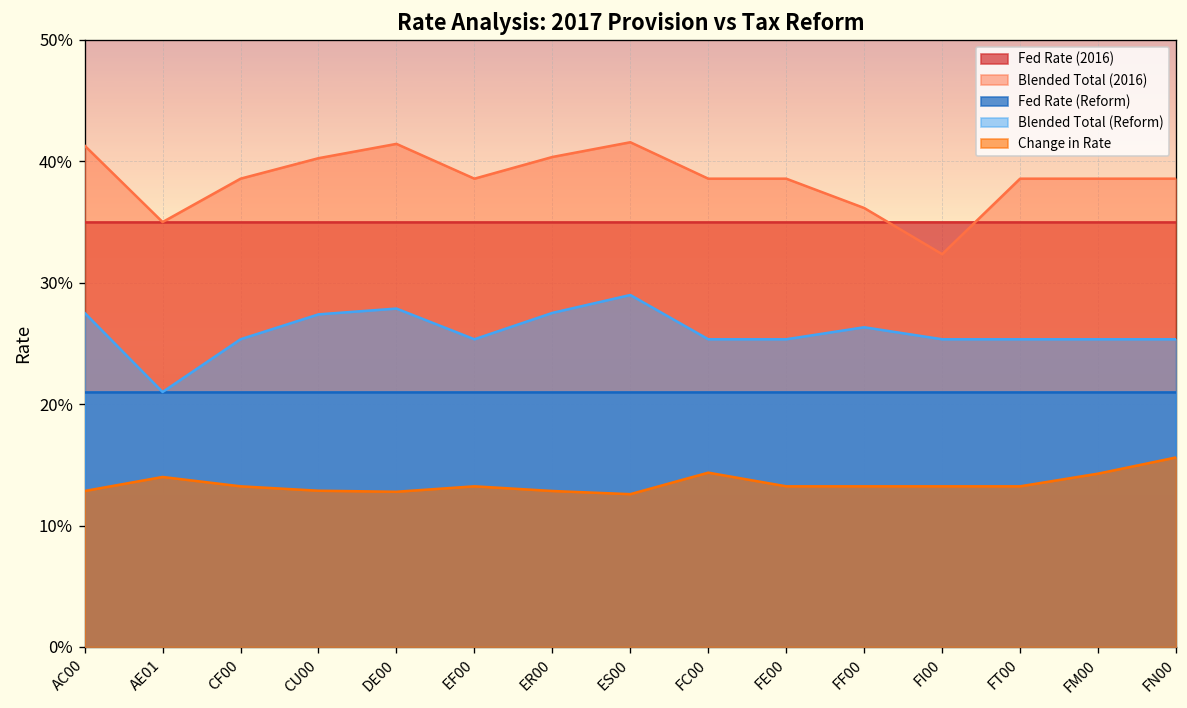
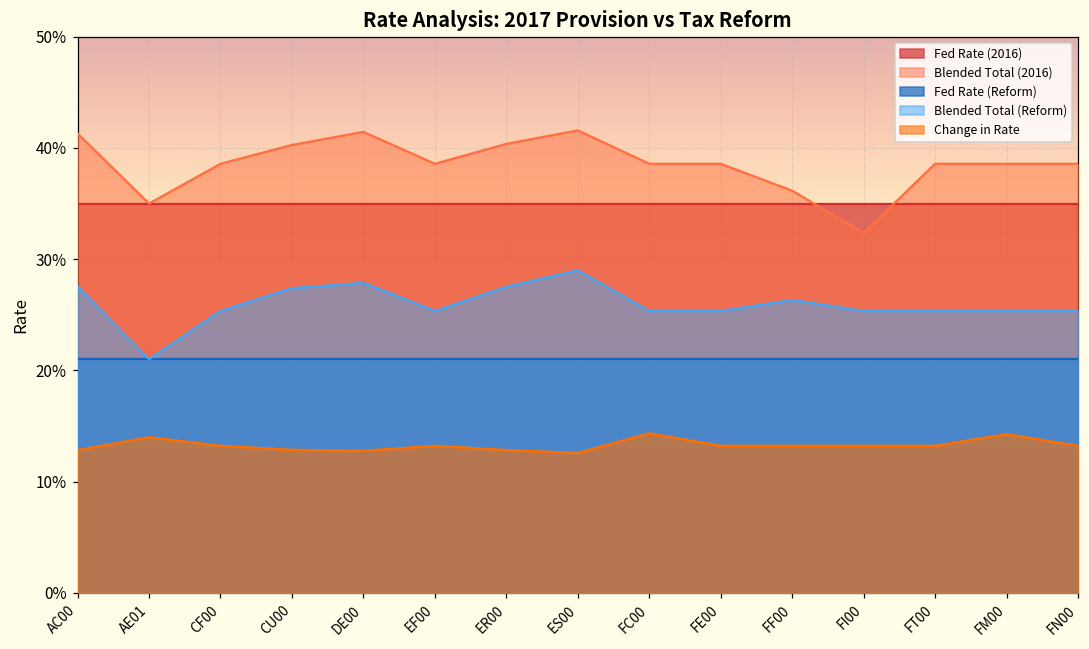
Change in Rate, FN00: 15.6% -> 13.2%
